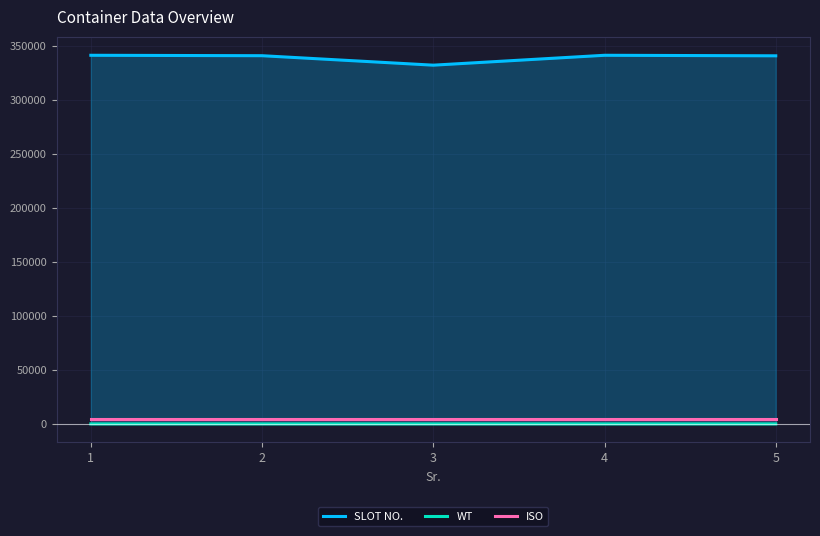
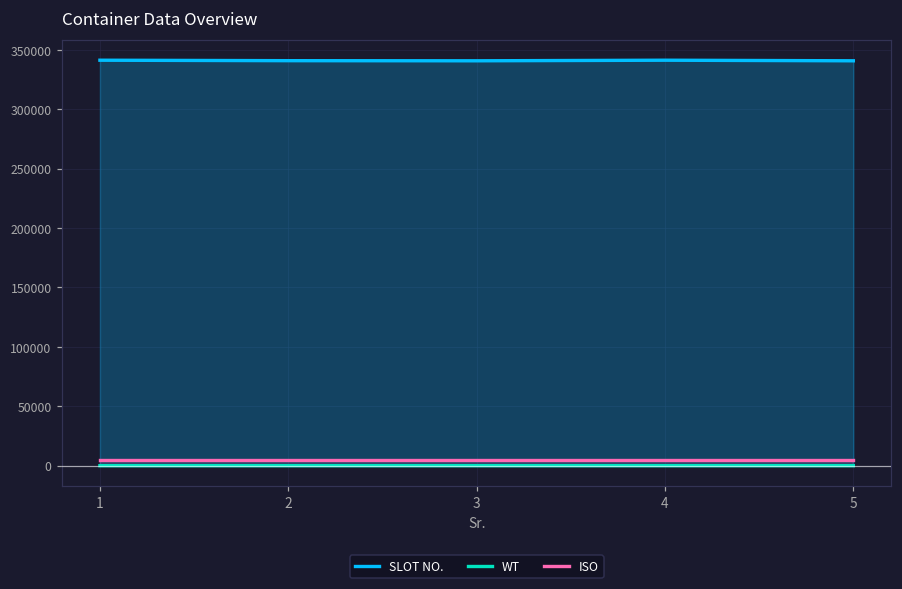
SLOT NO., 3: 332000 -> 341000
